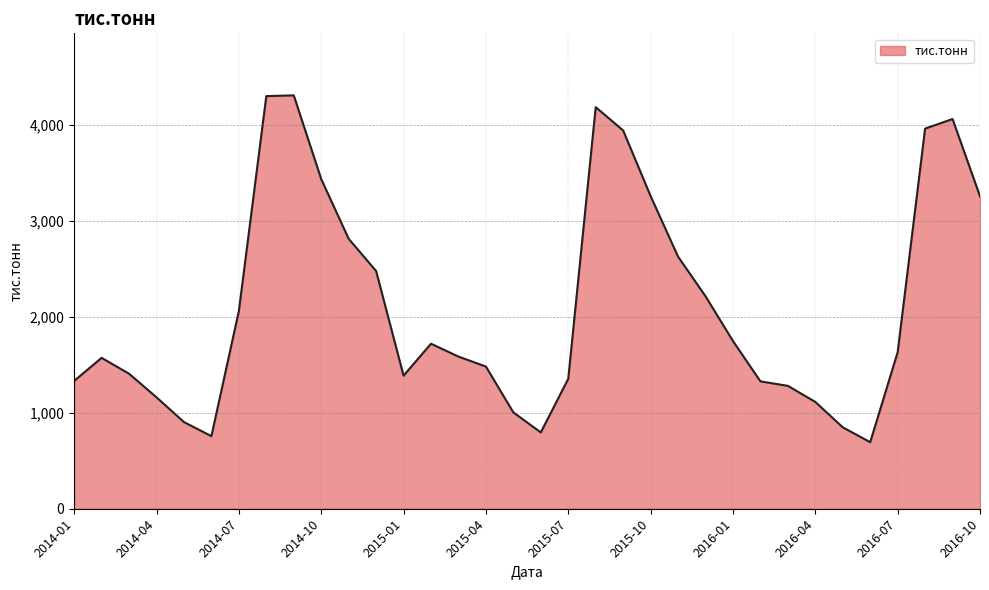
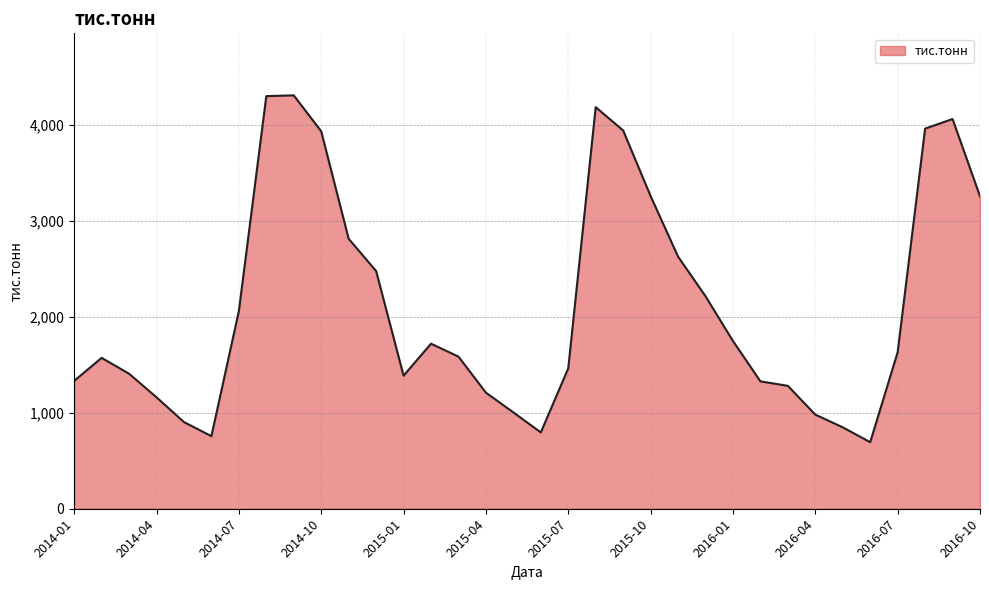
2014-10: 3,400 -> 3,900
2015-04: 1,500 -> 1,200
2015-07: 1,400 -> 1,500
2016-04: 1,100 -> 1,000
